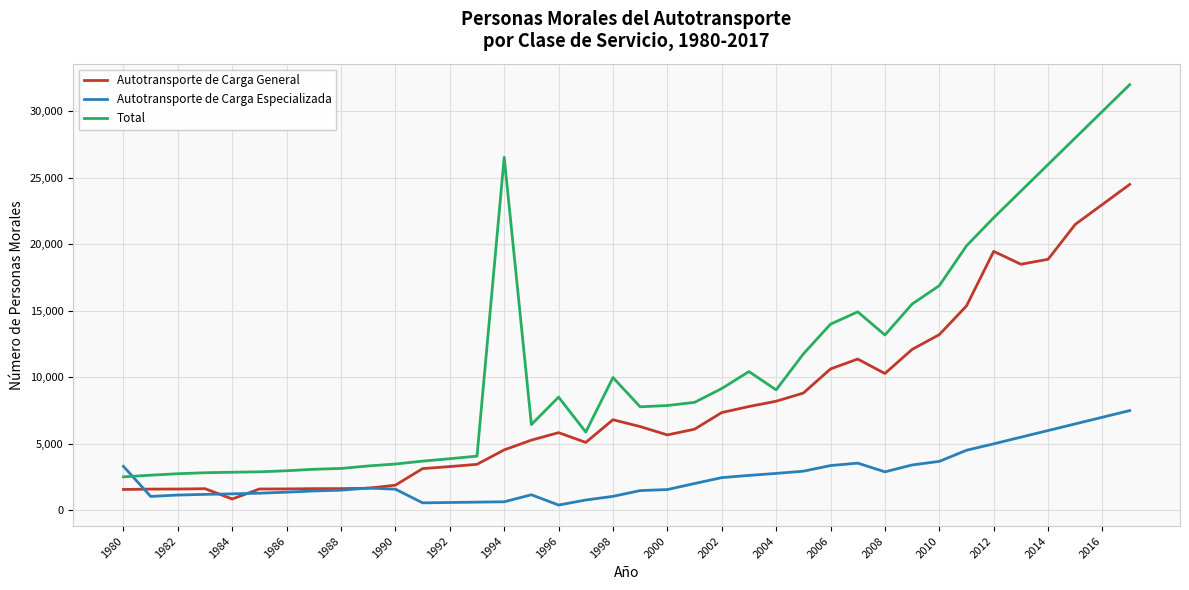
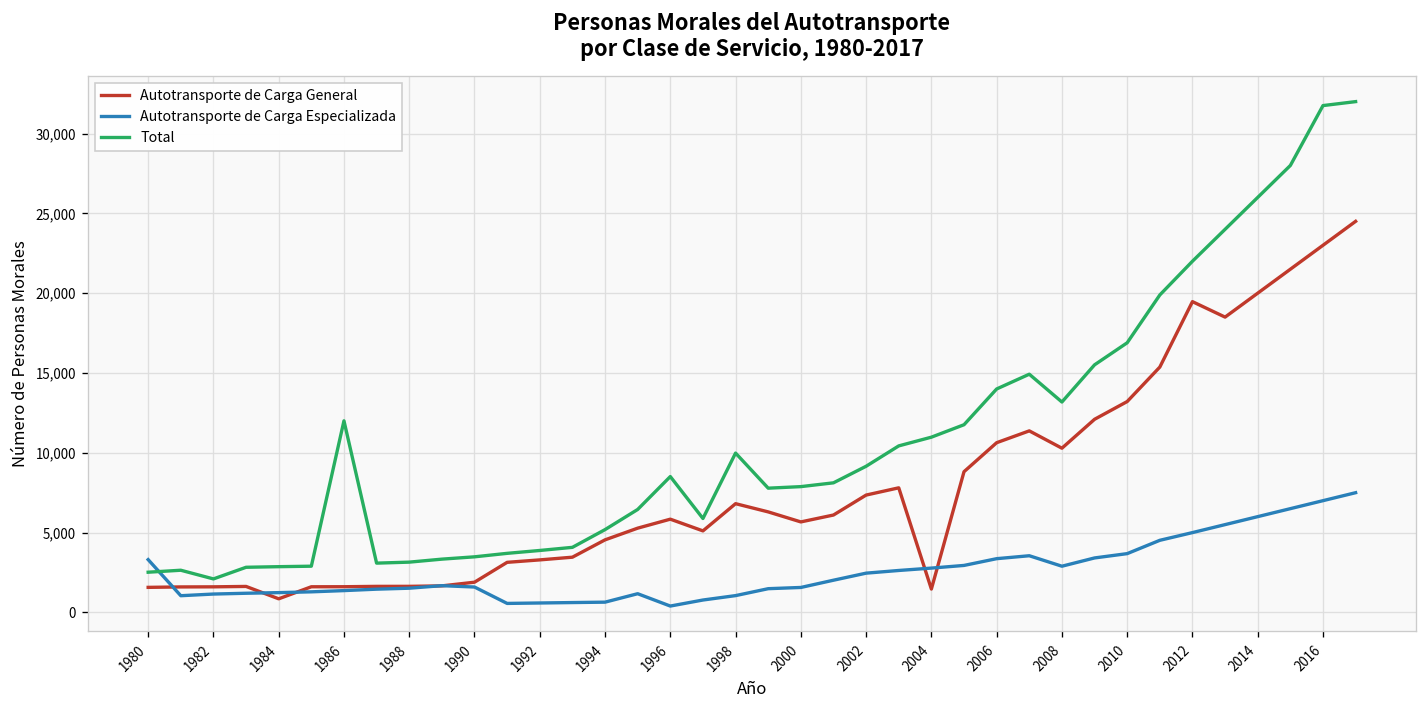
Total, 1982: 2,800 -> 2,100
Total, 1986: 3,000 -> 12,000
Total, 1994: 26,500 -> 5,200
Autotransporte de Carga General, 2004: 8,200 -> 1,500
Total, 2004: 9,100 -> 11,000
Autotransporte de Carga General, 2014: 18,900 -> 20,000
Total, 2016: 30,000 -> 31,800
